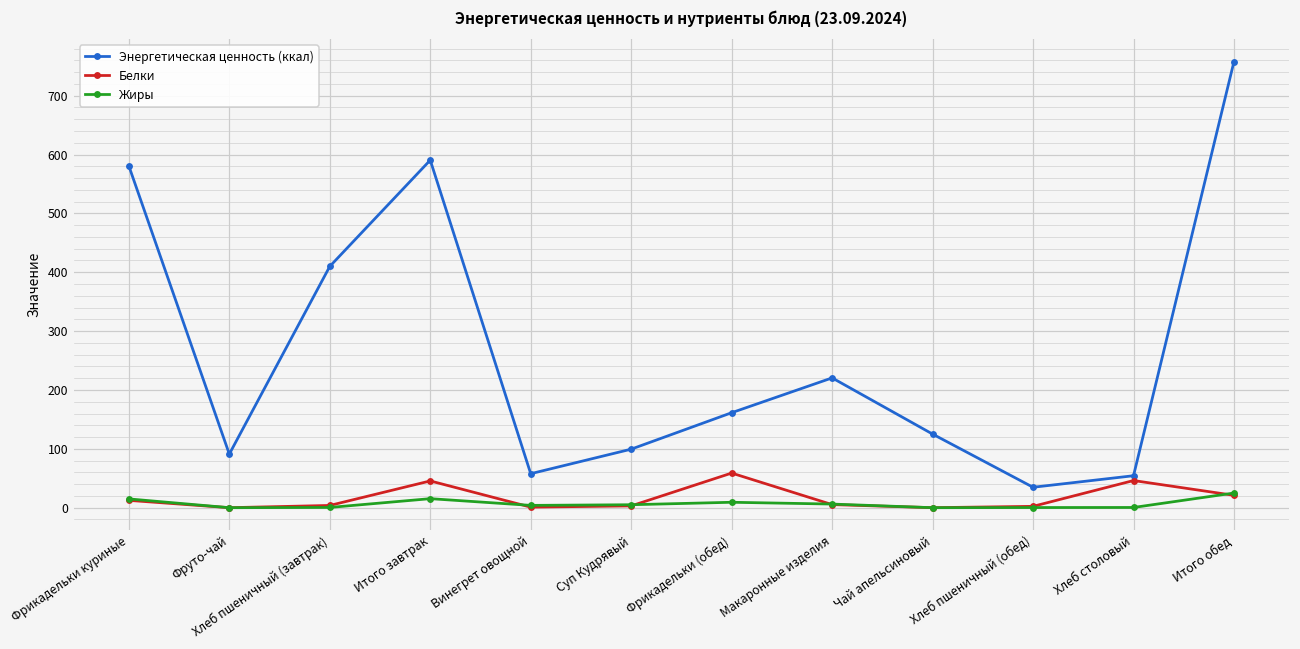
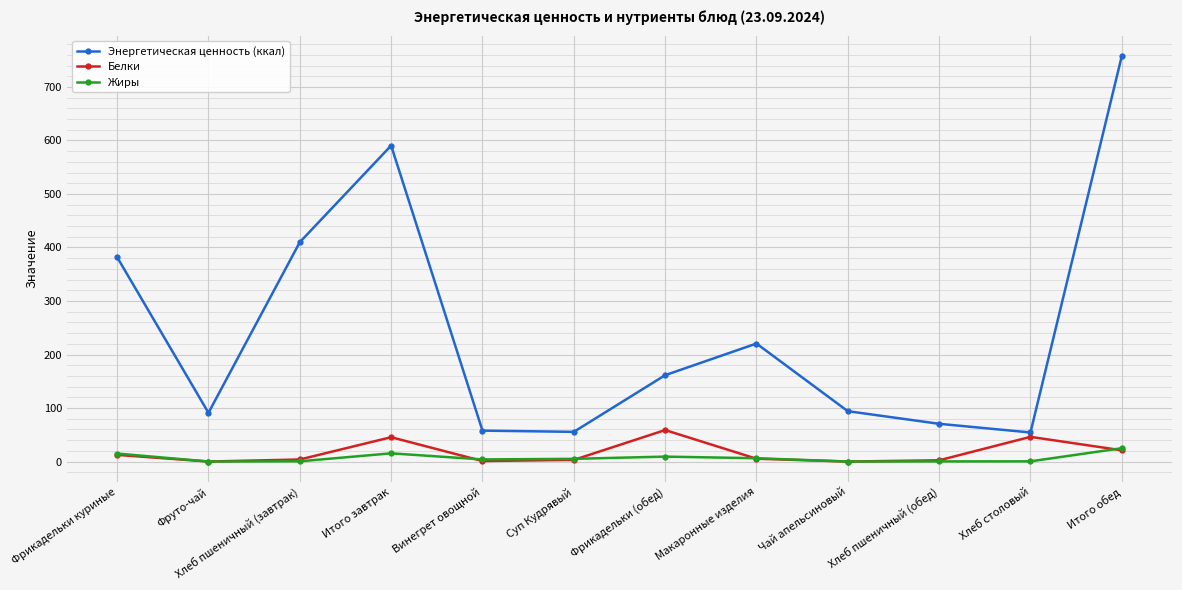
Энергетическая ценность (ккал), Фрикадельки куриные: 580 -> 380
Энергетическая ценность (ккал), Суп Кудрявый: 100 -> 60
Энергетическая ценность (ккал), Чай апельсиновый: 130 -> 90
Энергетическая ценность (ккал), Хлеб пшеничный (обед): 30 -> 70
